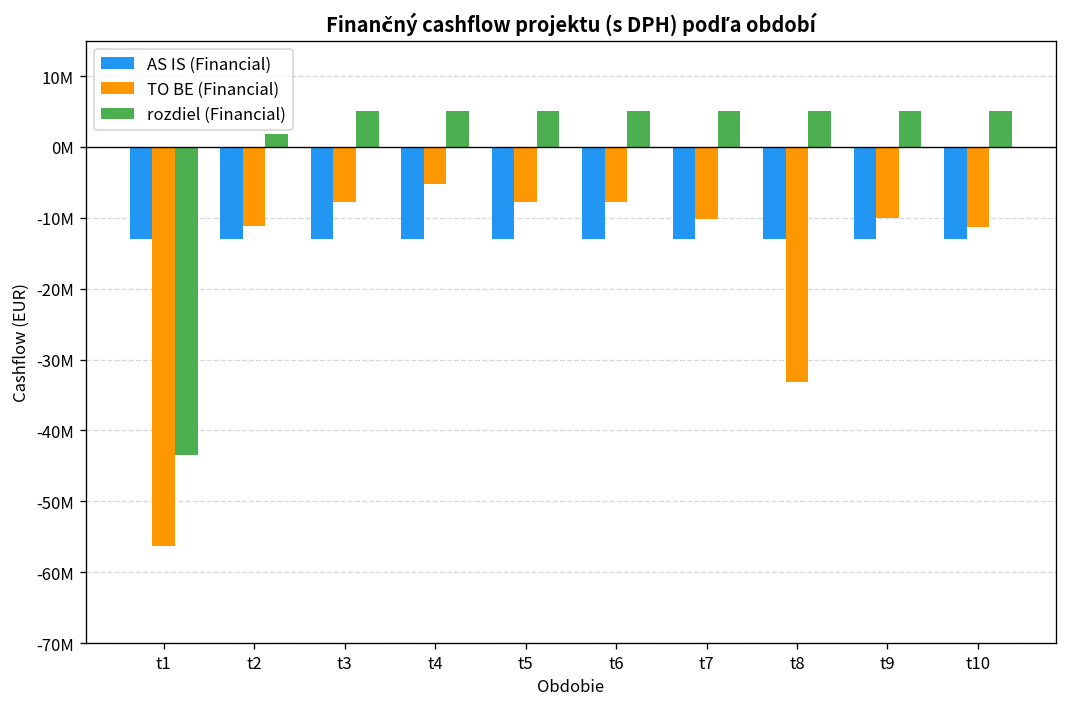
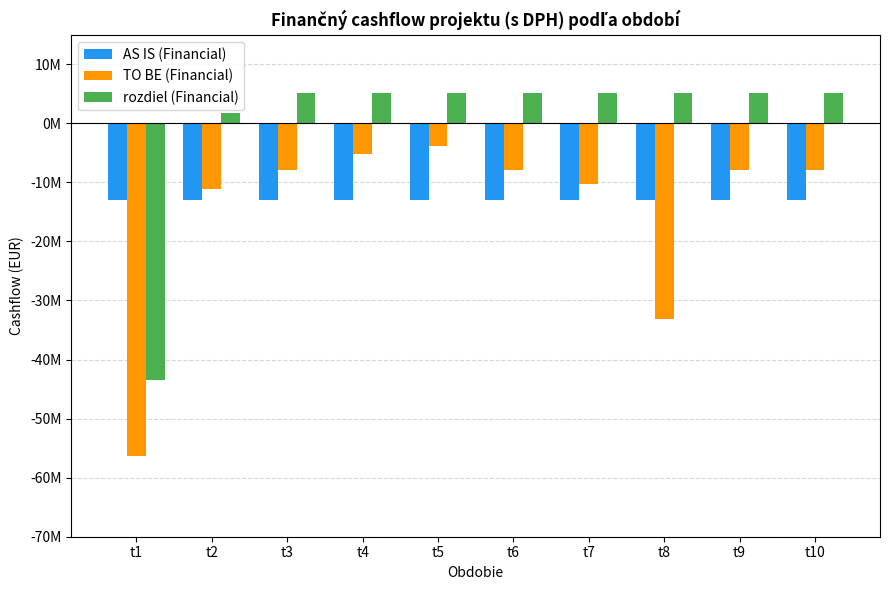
TO BE (Financial), t5: -8000000 -> -4000000
TO BE (Financial), t9: -10000000 -> -8000000
TO BE (Financial), t10: -11000000 -> -8000000
